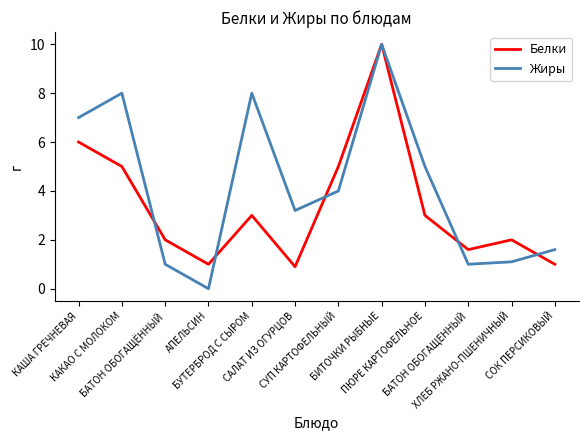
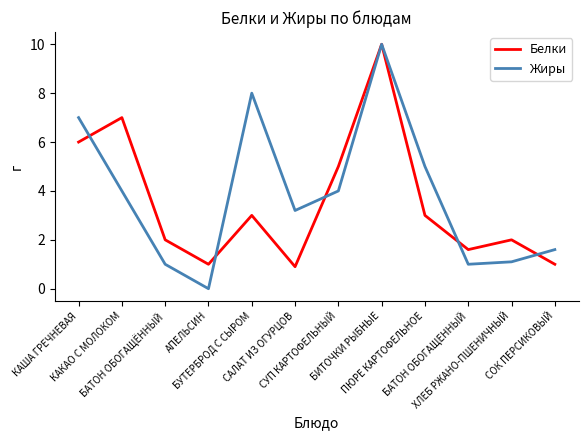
Белки, КАКАО С МОЛОКОМ: 5 -> 7
Жиры, КАКАО С МОЛОКОМ: 8 -> 4
